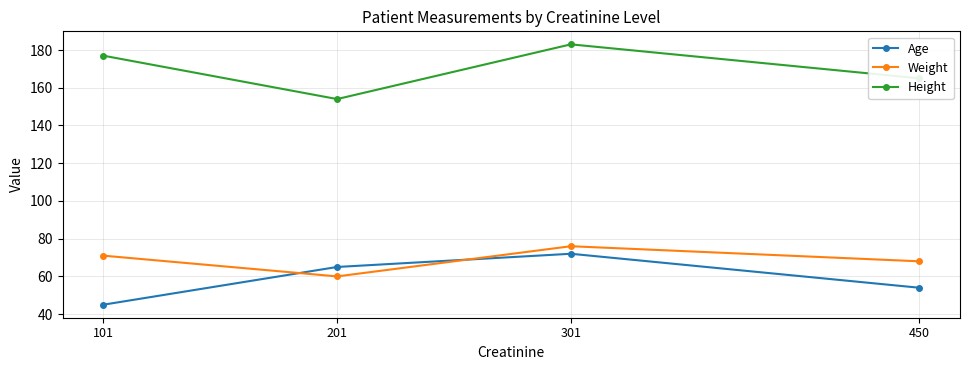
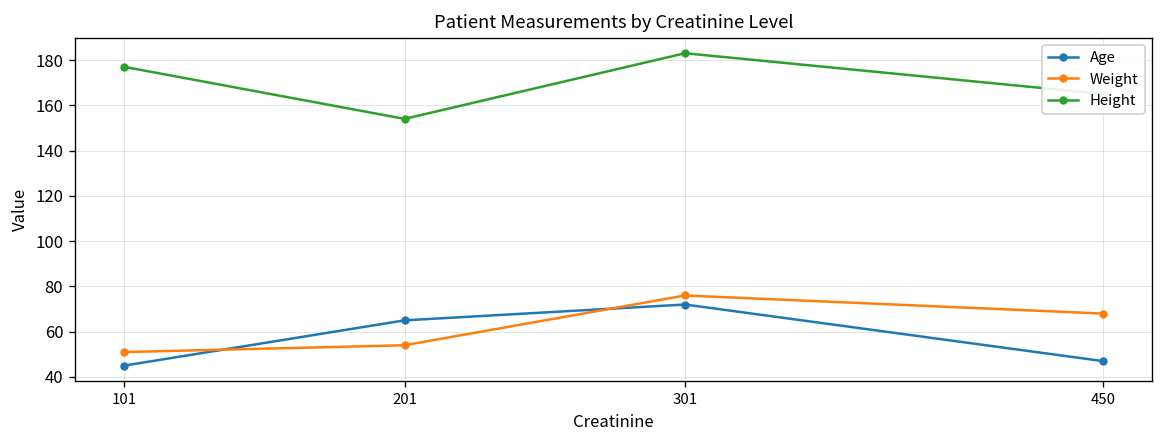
Weight, 101: 71 -> 51
Weight, 201: 60 -> 54
Age, 450: 54 -> 47
